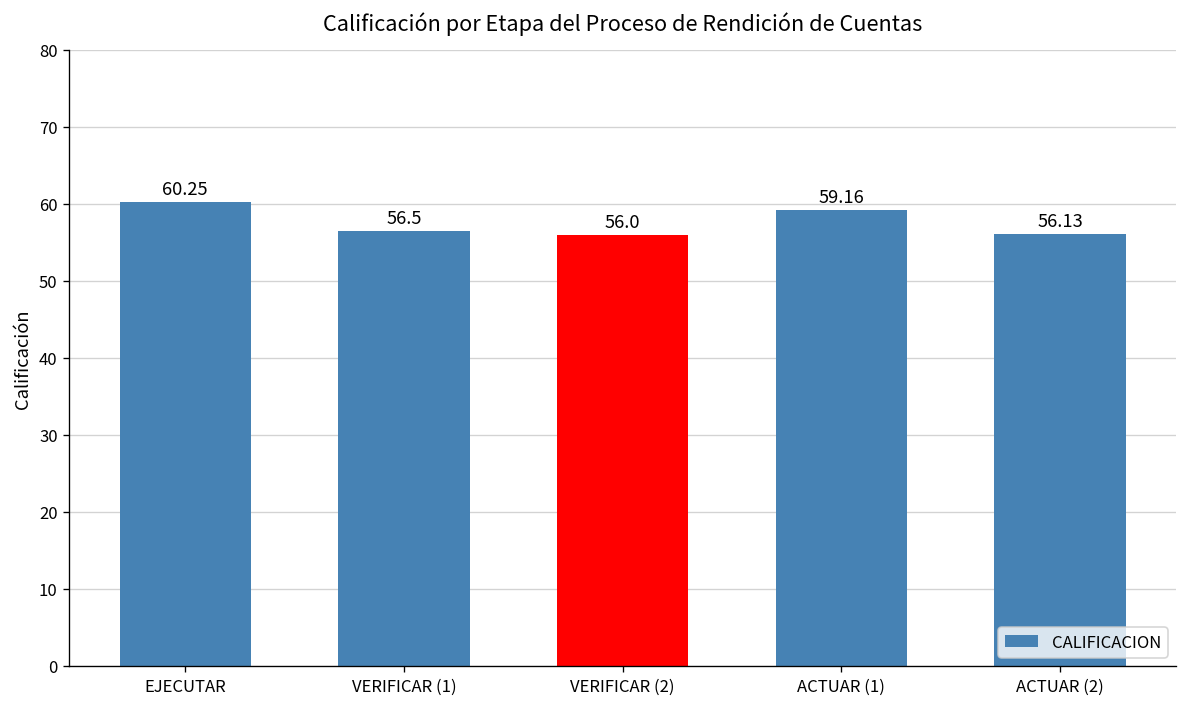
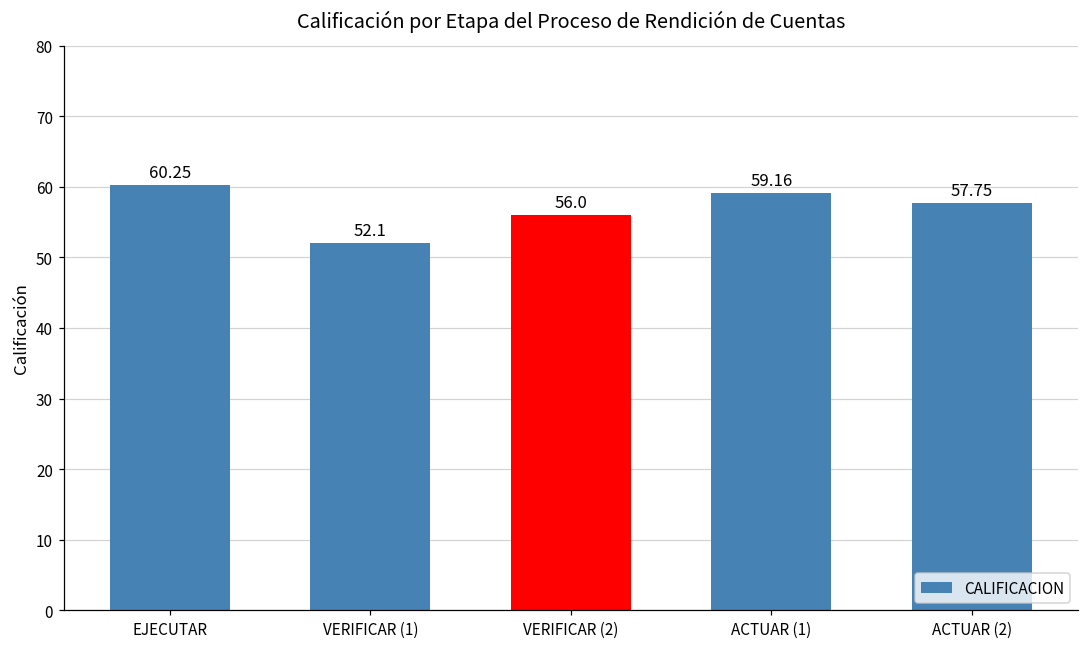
VERIFICAR (1): 56.5 -> 52.1
ACTUAR (2): 56.13 -> 57.75
